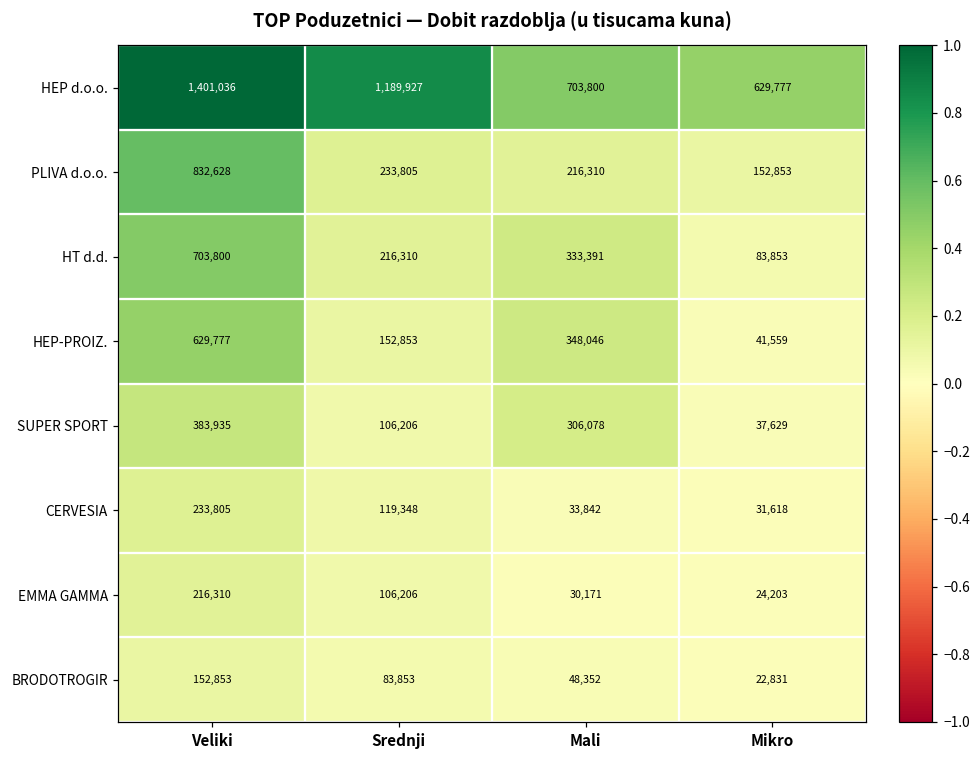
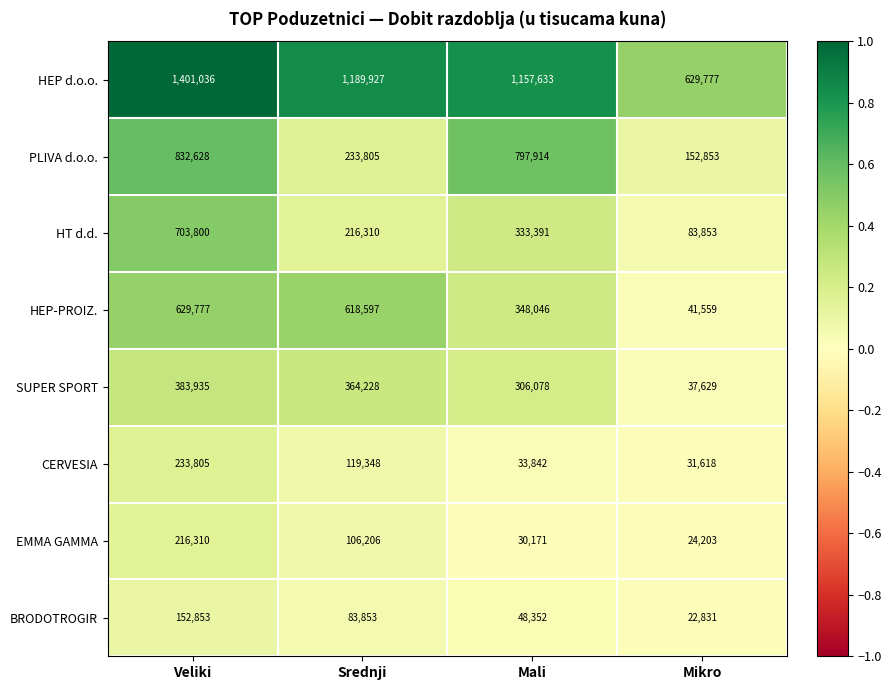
HEP d.o.o., Mali: 703,800 -> 1,157,633
PLIVA d.o.o., Mali: 216,310 -> 797,914
HEP-PROIZ., Srednji: 152,853 -> 618,597
SUPER SPORT, Srednji: 106,206 -> 364,228
